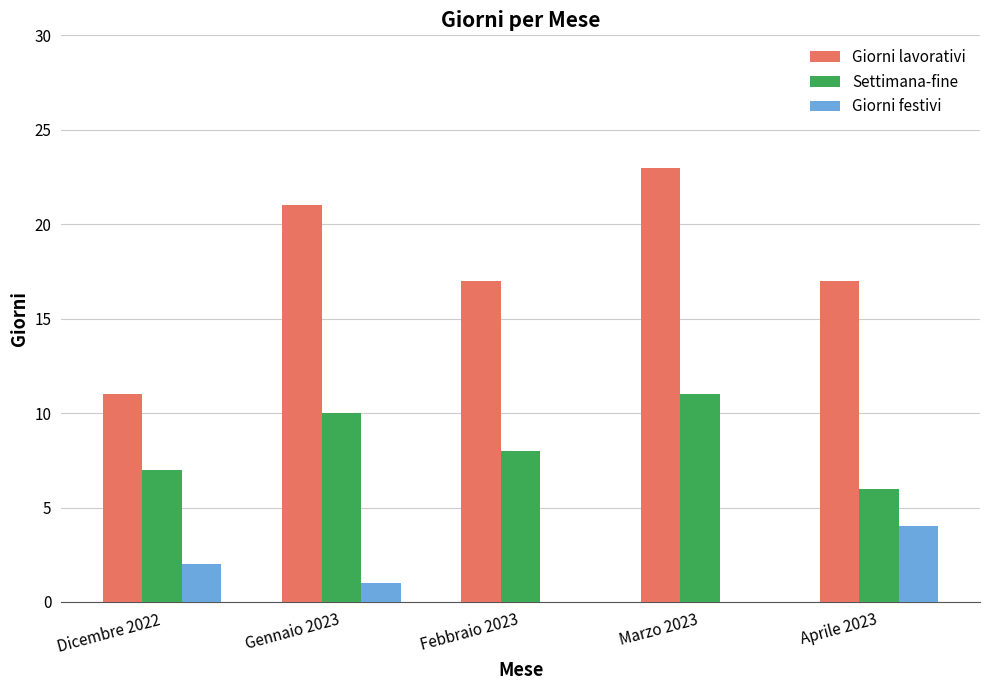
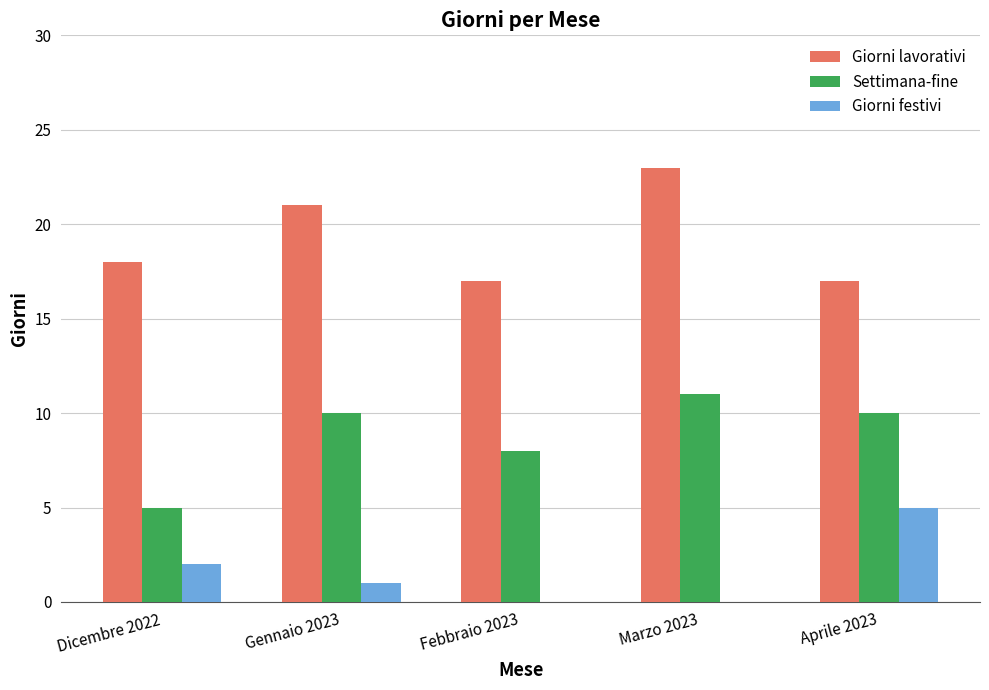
Giorni lavorativi, Dicembre 2022: 11 -> 18
Settimana-fine, Dicembre 2022: 7 -> 5
Settimana-fine, Aprile 2023: 6 -> 10
Giorni festivi, Aprile 2023: 4 -> 5
